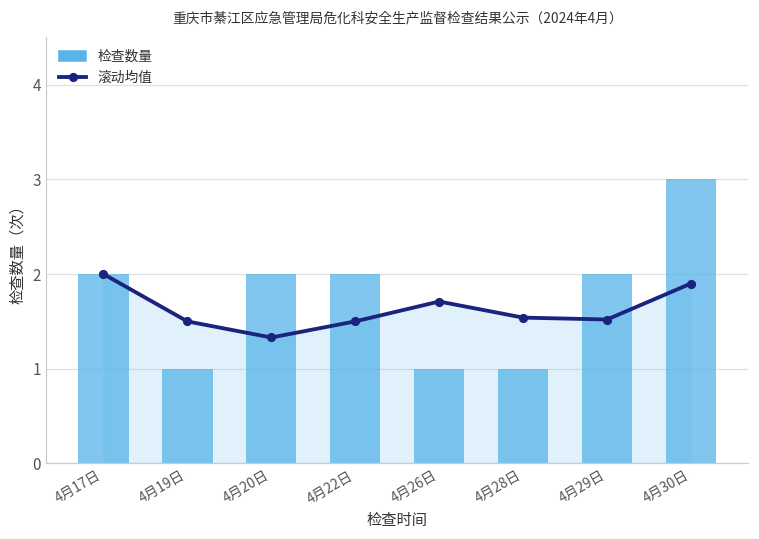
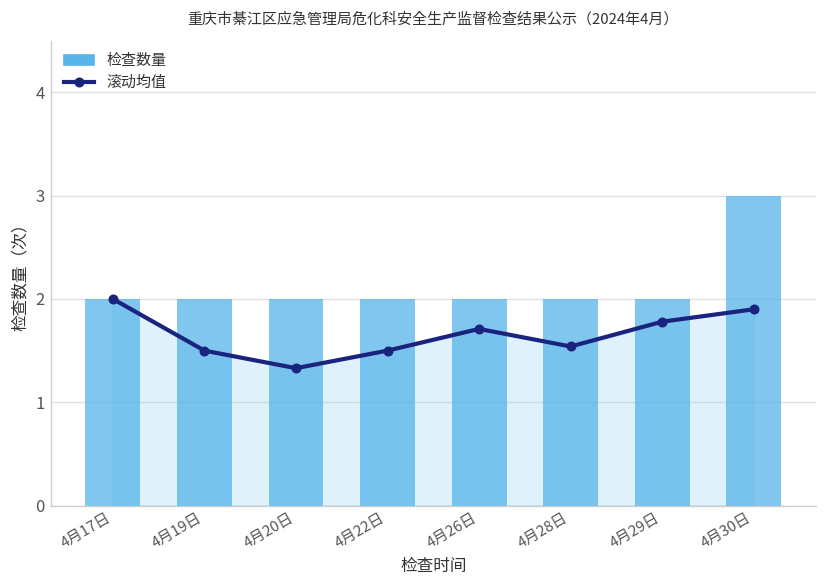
检查数量, 4月19日: 1 -> 2
检查数量, 4月26日: 1 -> 2
检查数量, 4月28日: 1 -> 2
滚动均值, 4月29日: 1.5 -> 1.8
